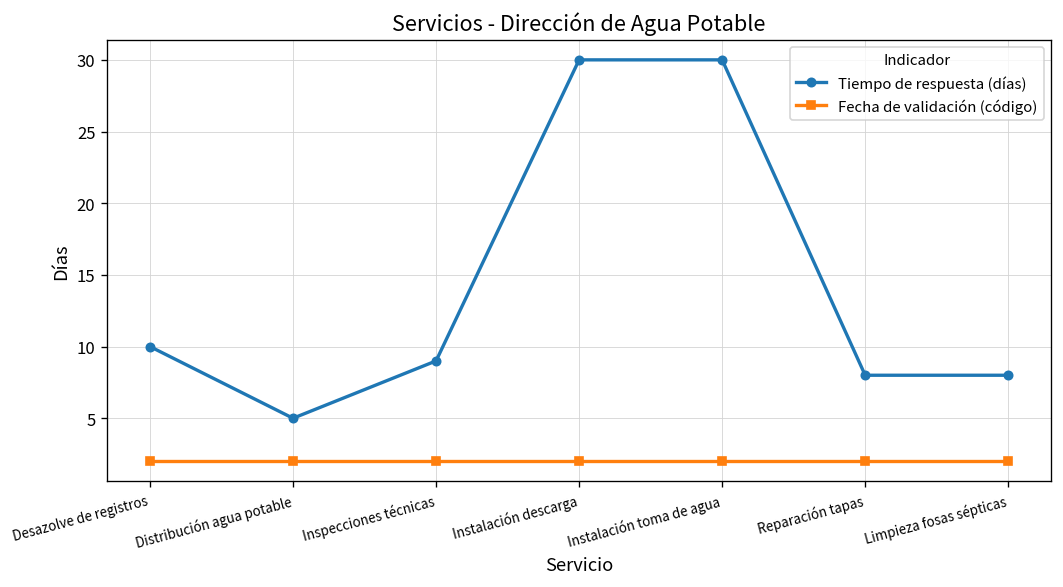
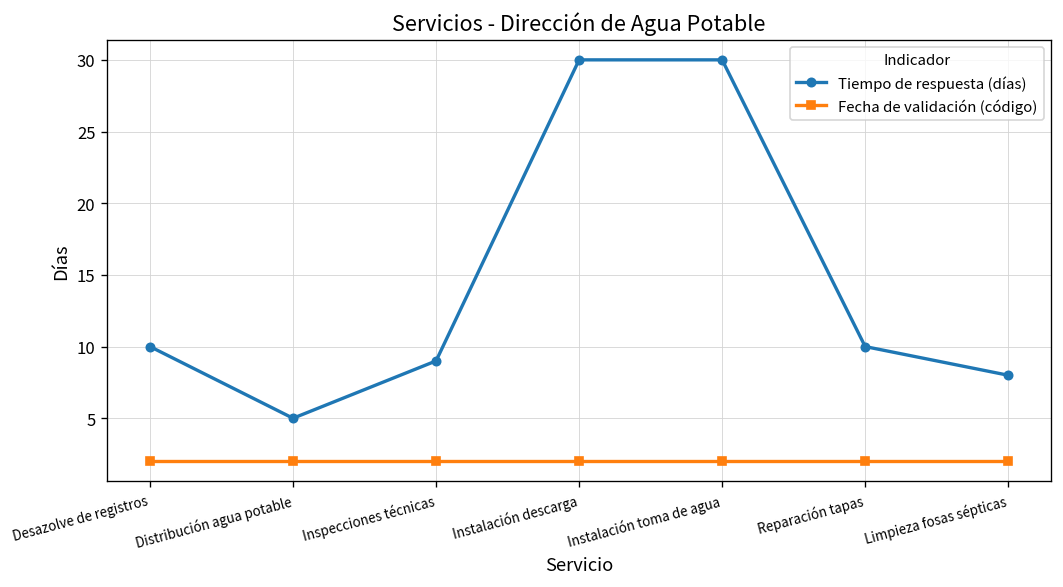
Tiempo de respuesta (días), Reparación tapas: 8 -> 10
